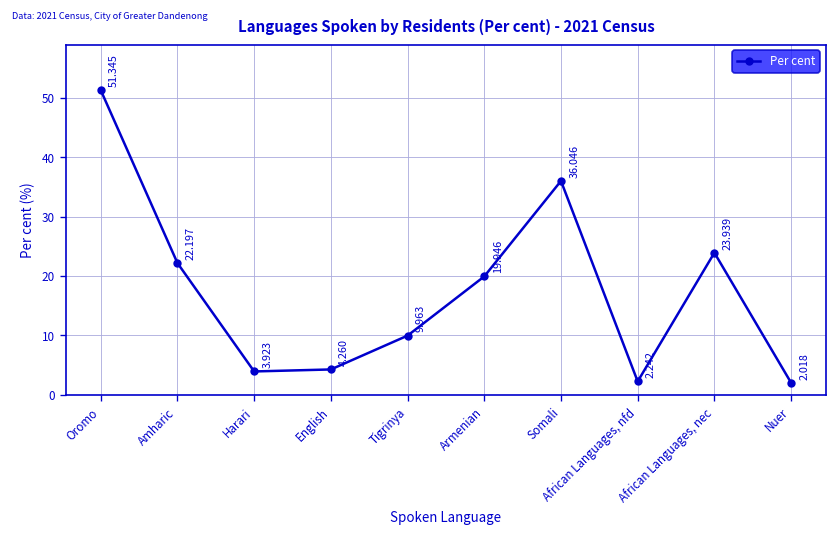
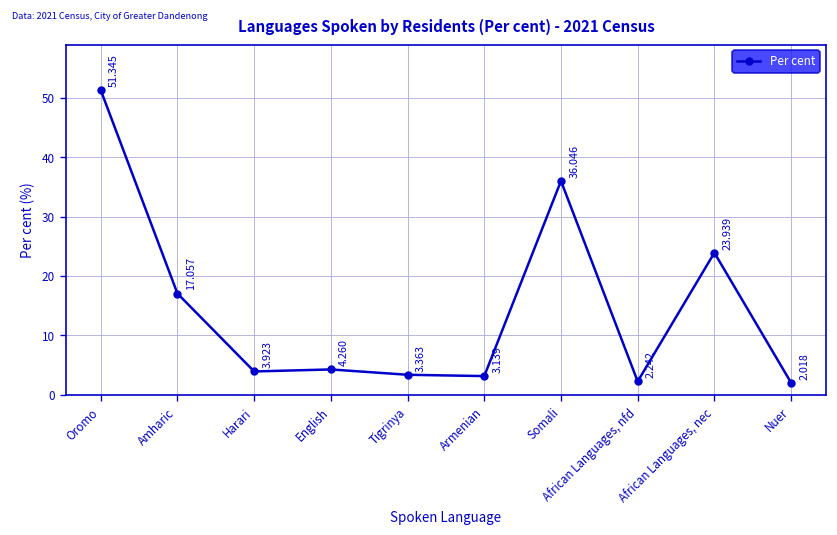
Amharic: 22.197 -> 17.057
Tigrinya: 9.963 -> 3.363
Armenian: 19.946 -> 3.139
